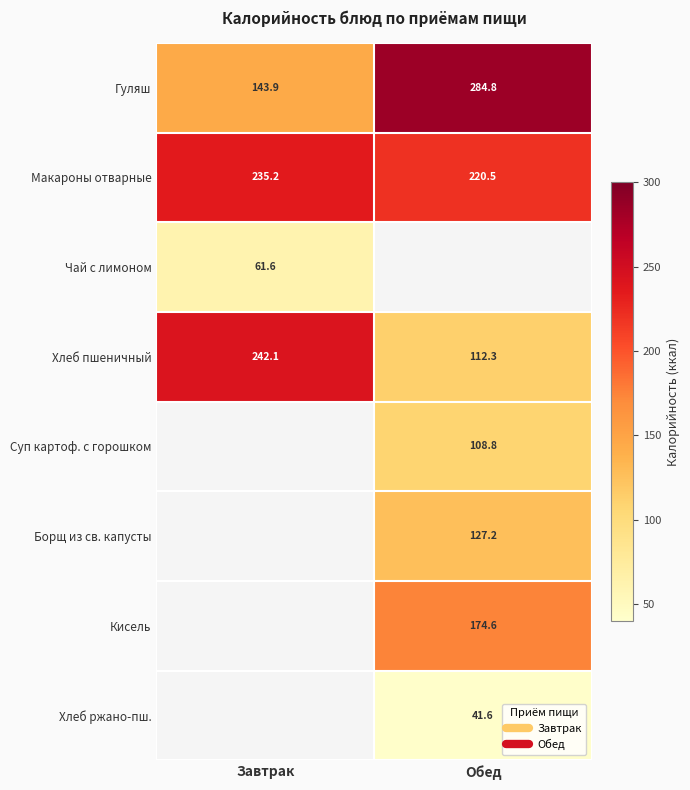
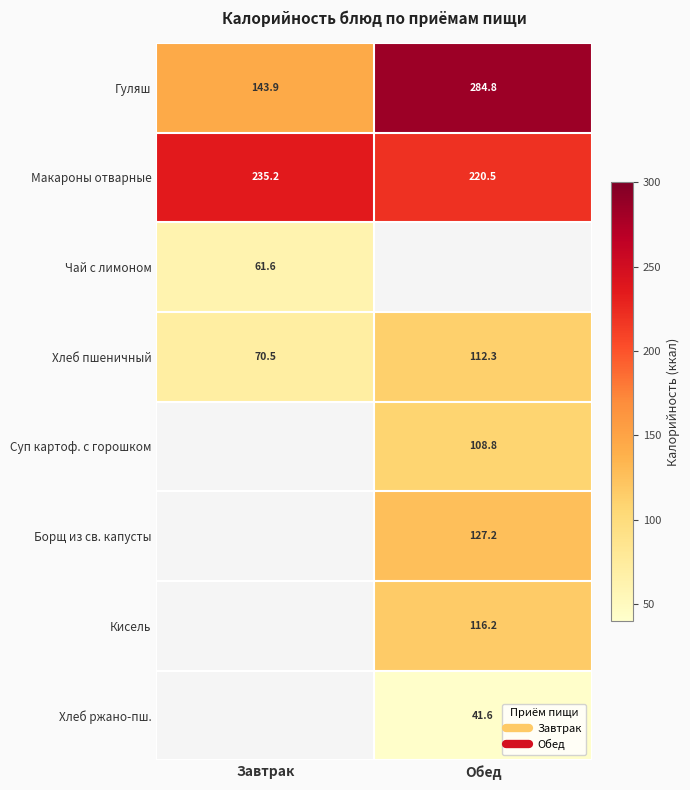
Хлеб пшеничный, Завтрак: 242.1 -> 70.5
Кисель, Обед: 174.6 -> 116.2
